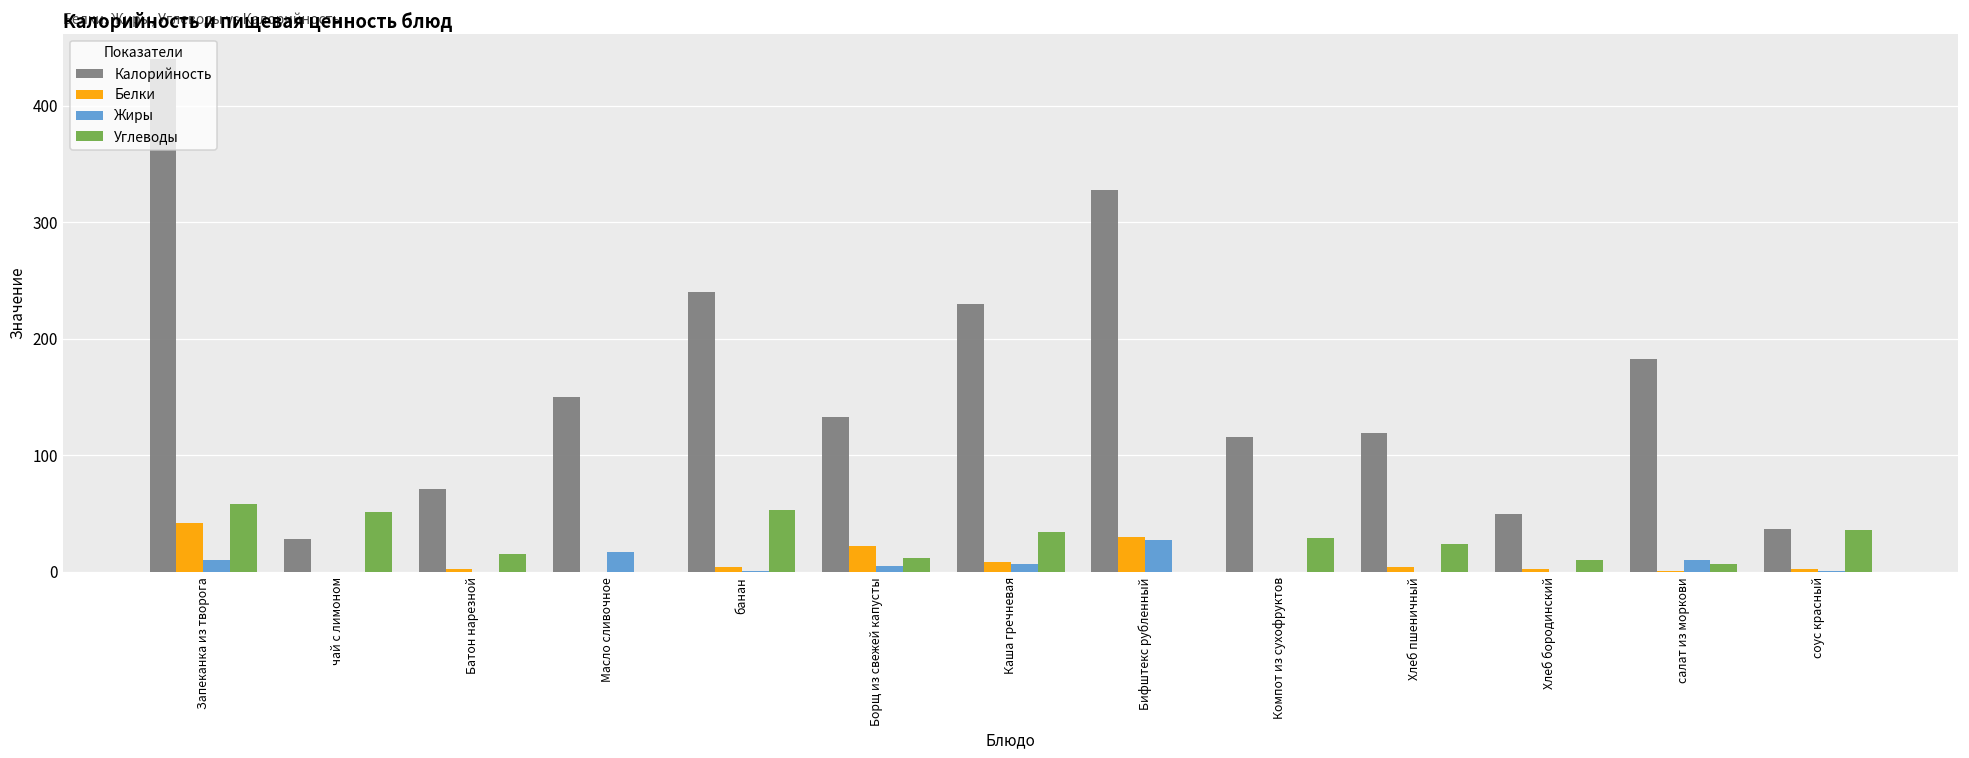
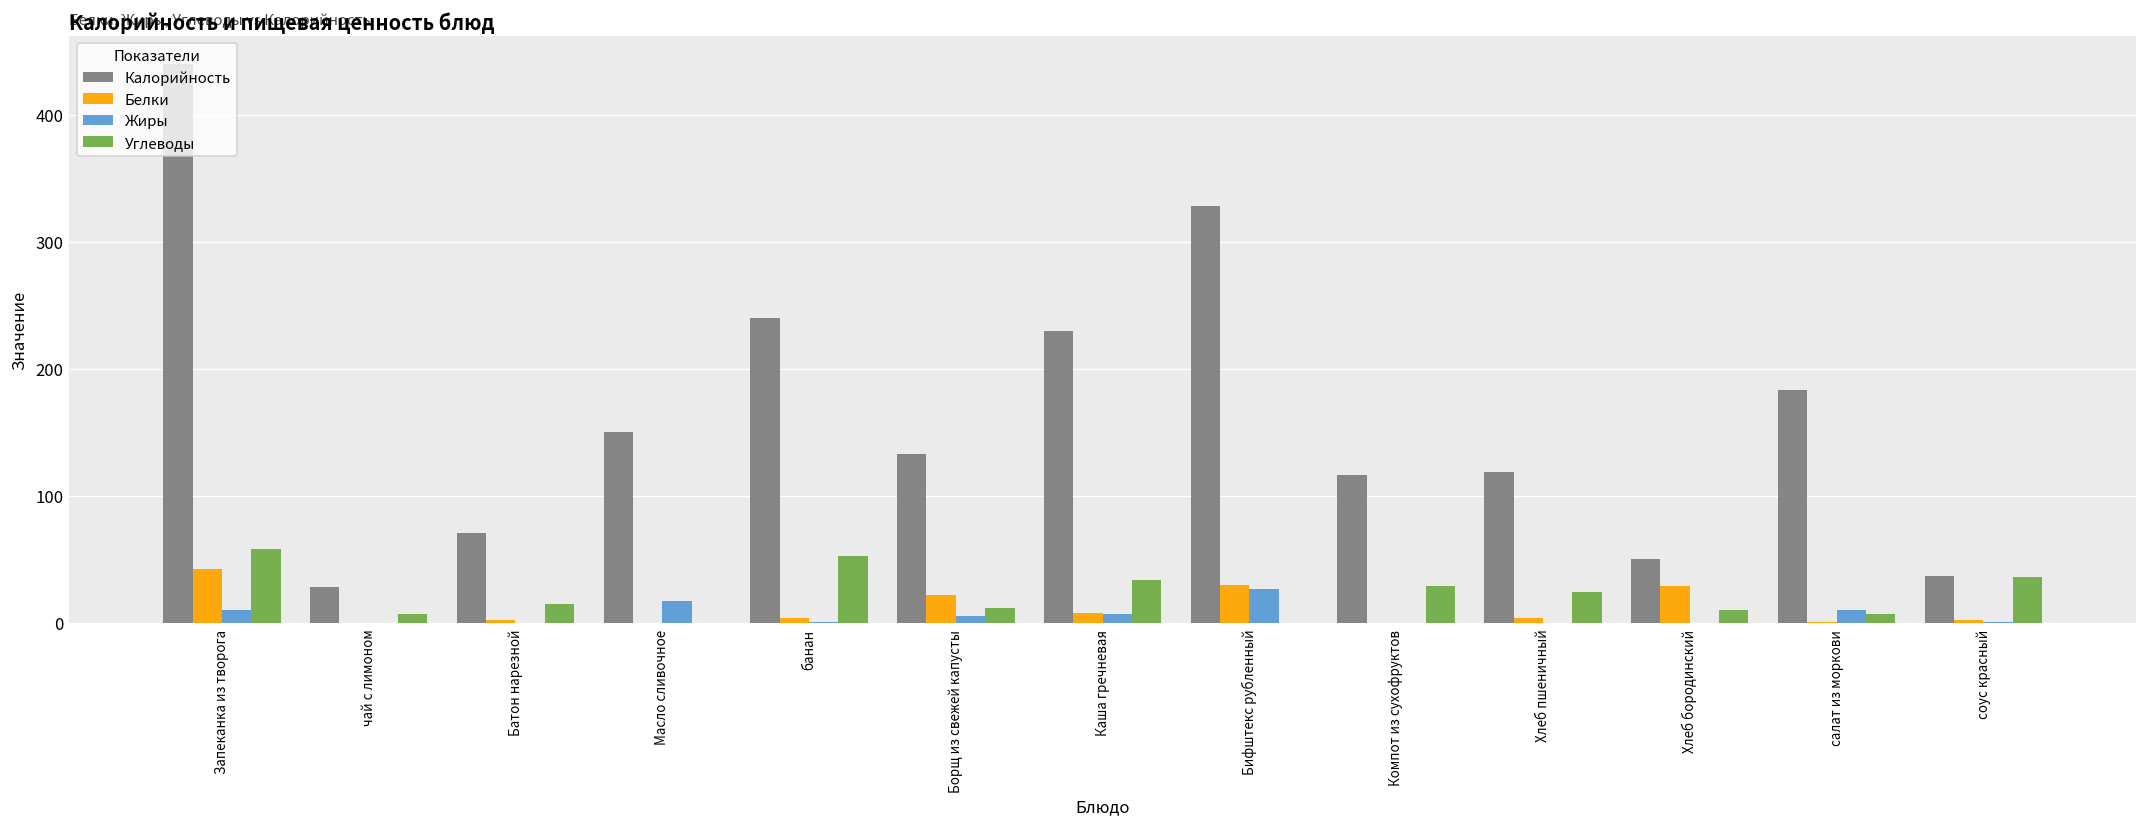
Углеводы, чай с лимоном: 51 -> 7
Белки, Хлеб бородинский: 2 -> 29
